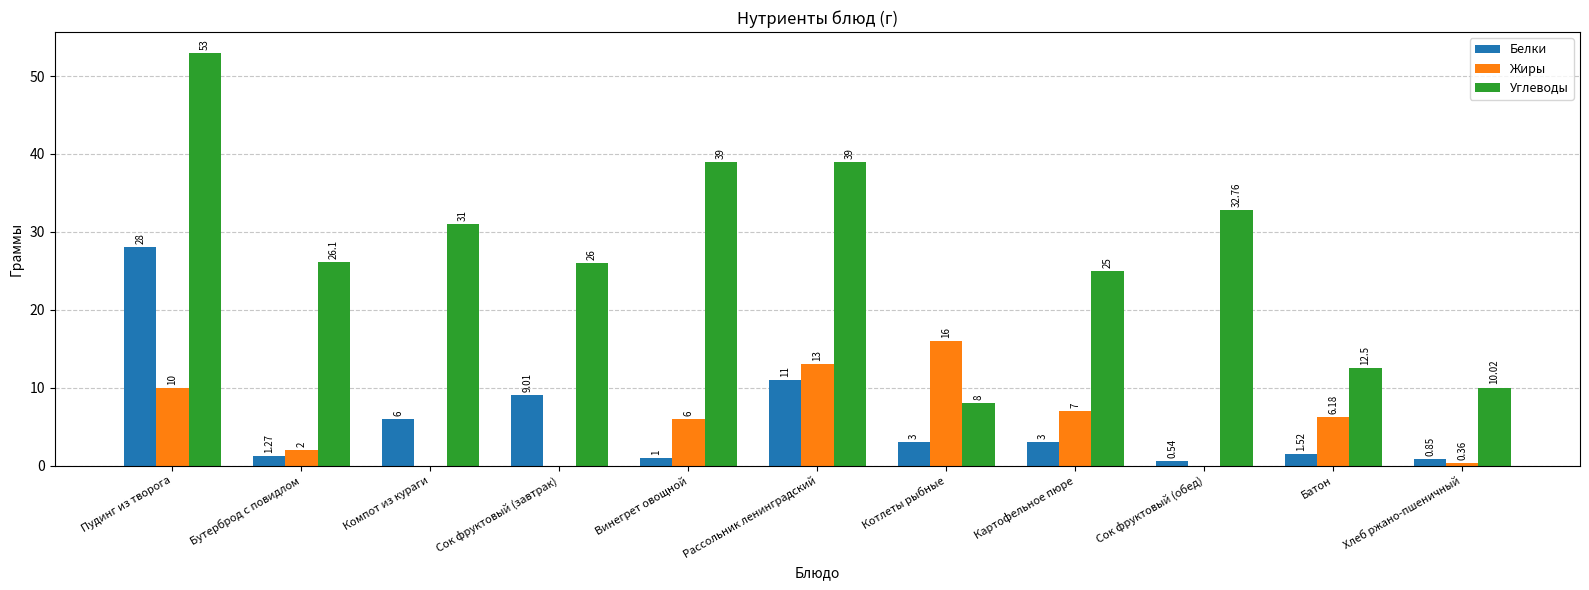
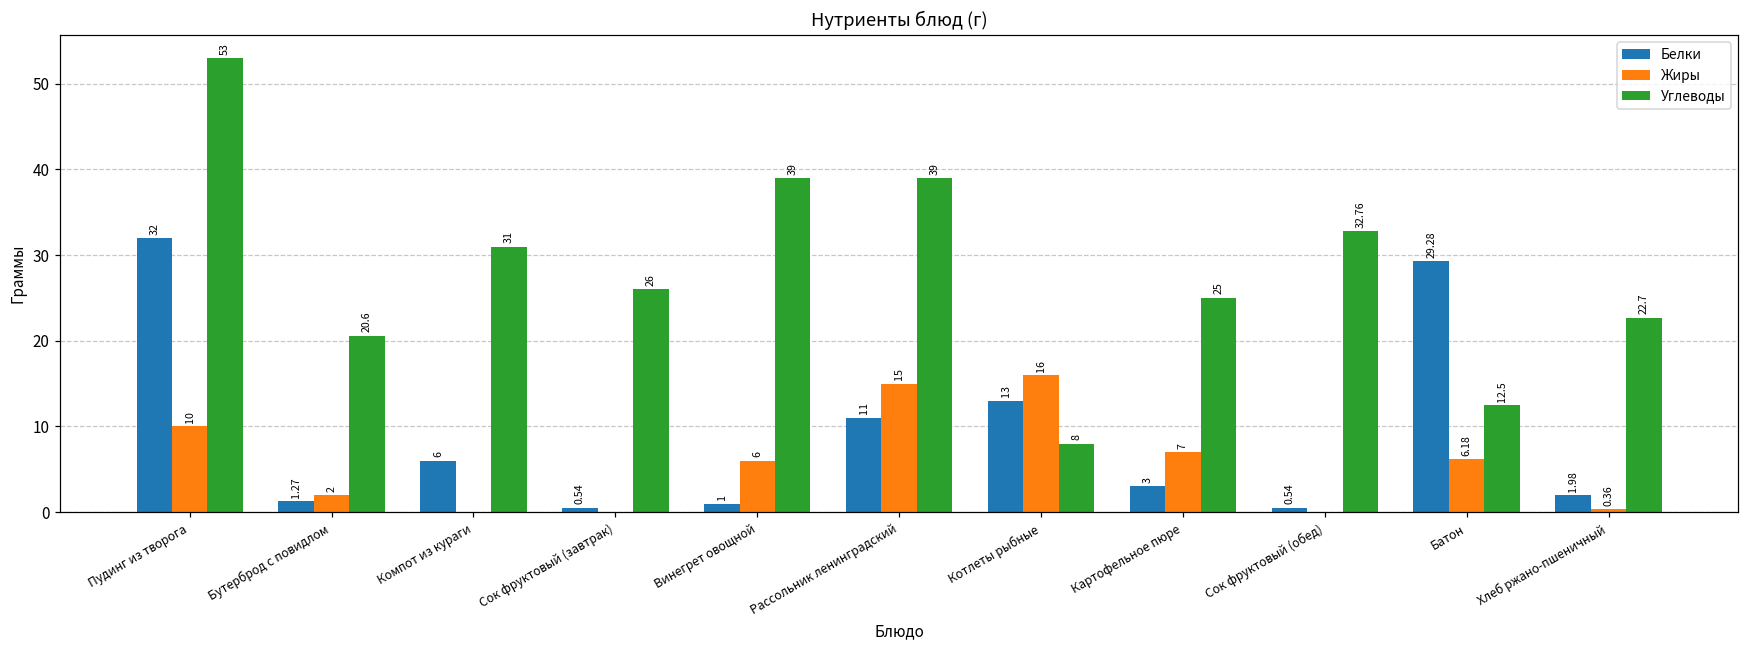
Белки, Пудинг из творога: 28 -> 32
Углеводы, Бутерброд с повидлом: 26.1 -> 20.6
Белки, Сок фруктовый (завтрак): 9.01 -> 0.54
Жиры, Рассольник ленинградский: 13 -> 15
Белки, Котлеты рыбные: 3 -> 13
Белки, Батон: 1.52 -> 29.28
Белки, Хлеб ржано-пшеничный: 0.85 -> 1.98
Углеводы, Хлеб ржано-пшеничный: 10.02 -> 22.7
